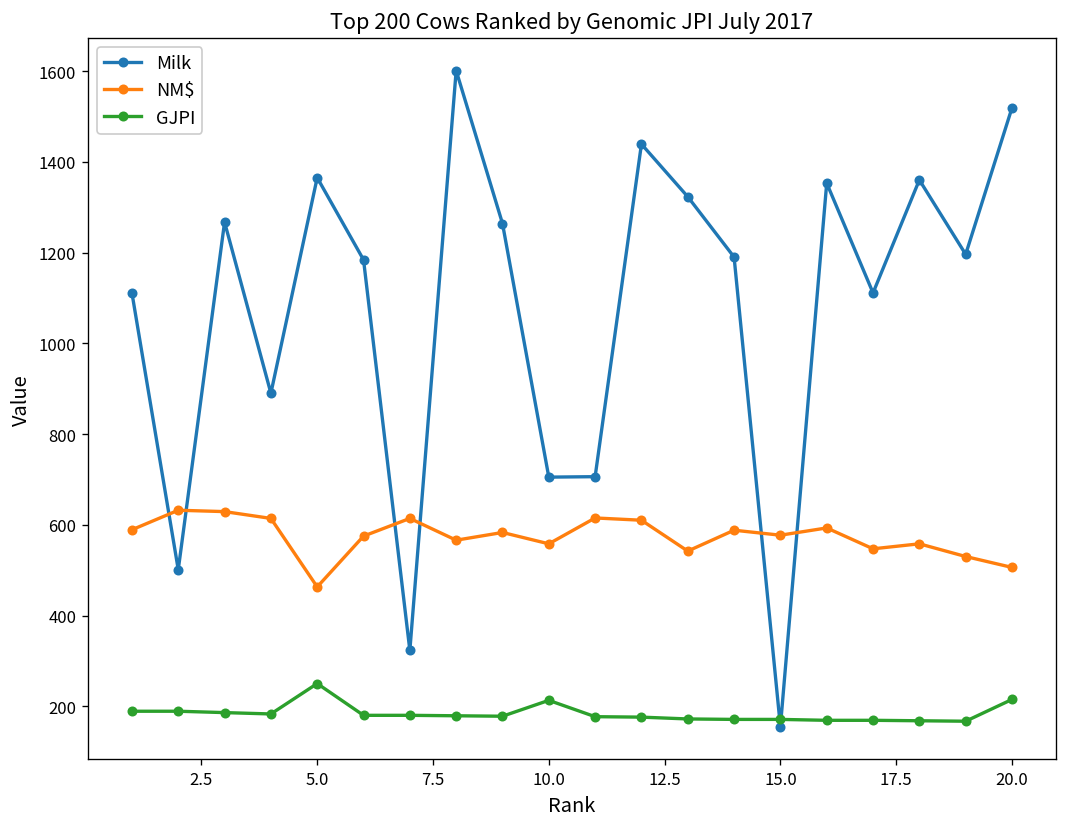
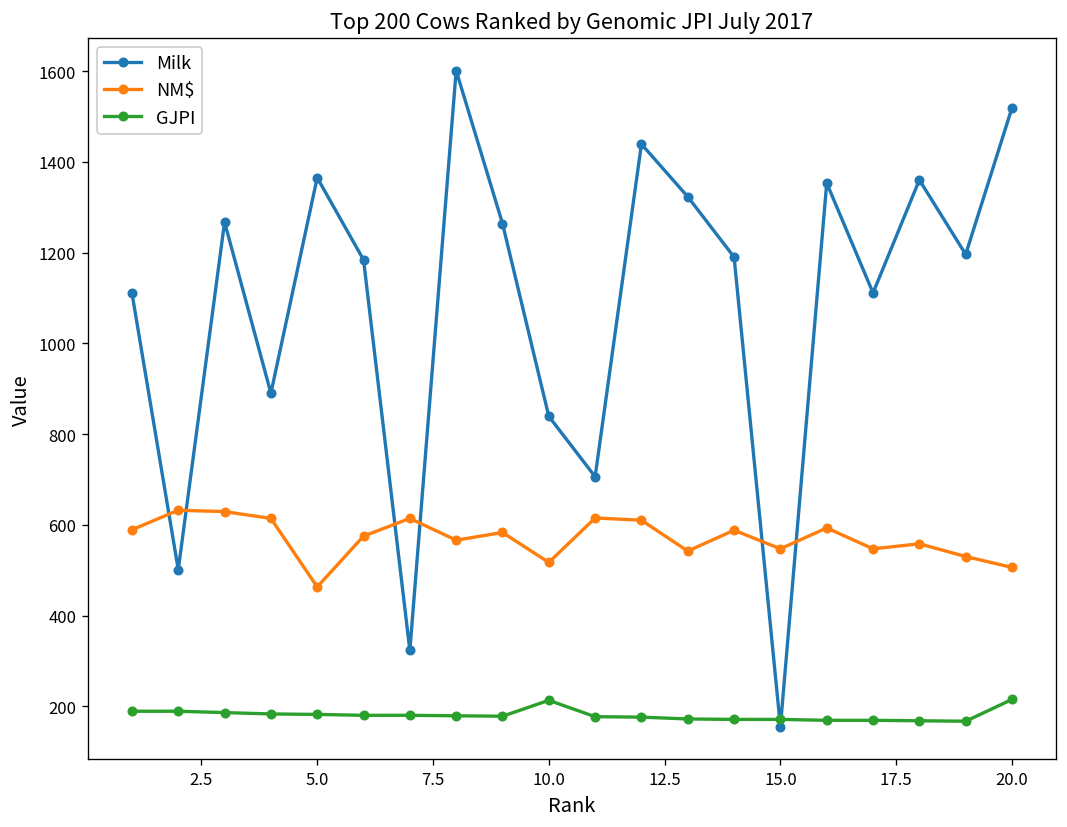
GJPI, 5.0: 250 -> 180
Milk, 10.0: 710 -> 840
NM$, 10.0: 560 -> 520
NM$, 15.0: 580 -> 550
